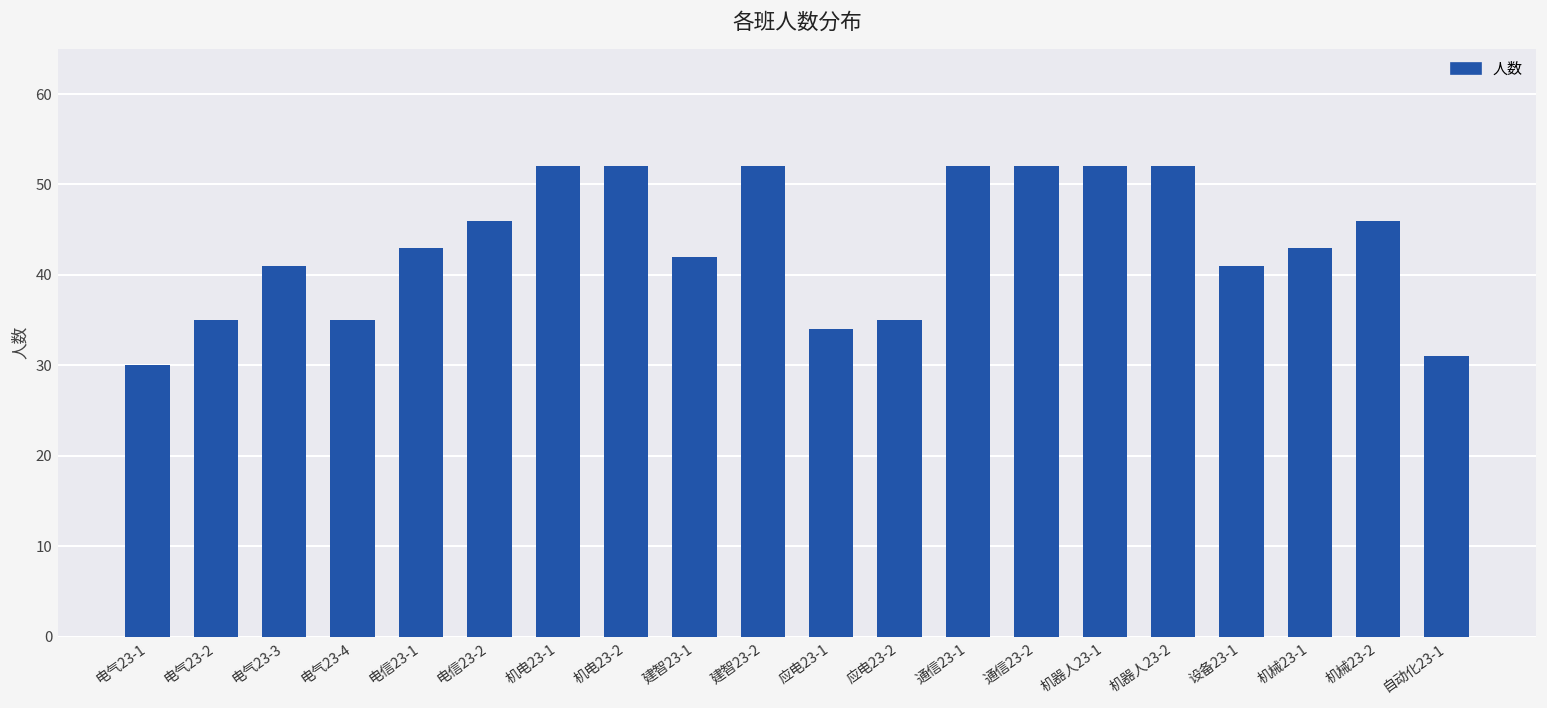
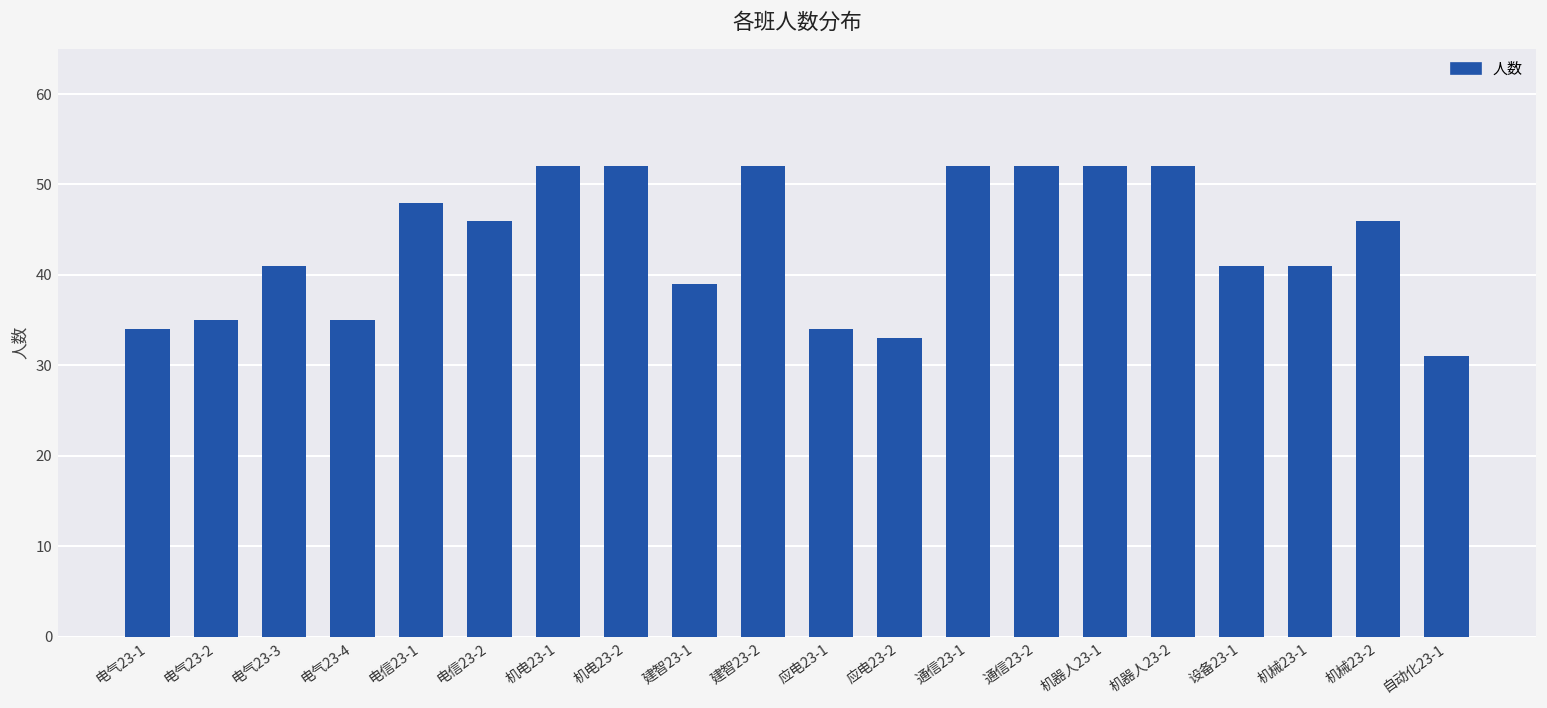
电气23-1: 30 -> 34
电信23-1: 43 -> 48
建智23-1: 42 -> 39
应电23-2: 35 -> 33
机械23-1: 43 -> 41
